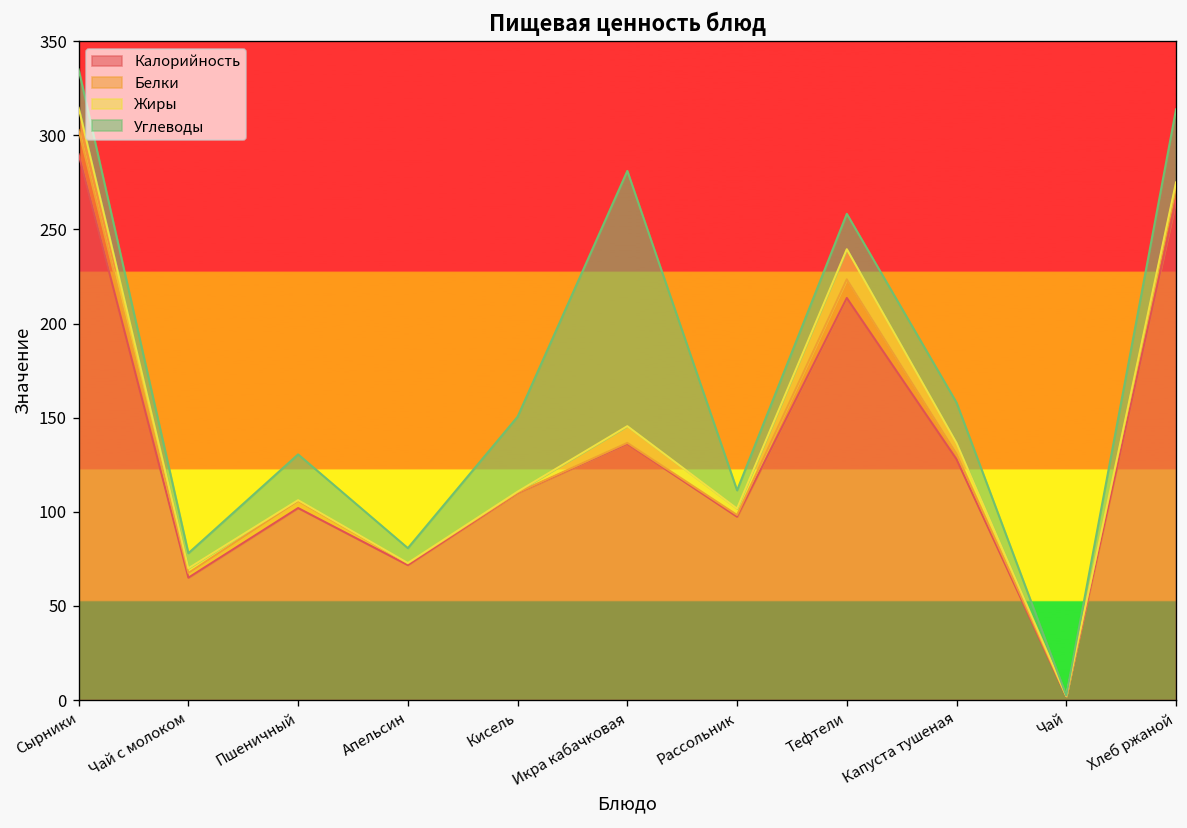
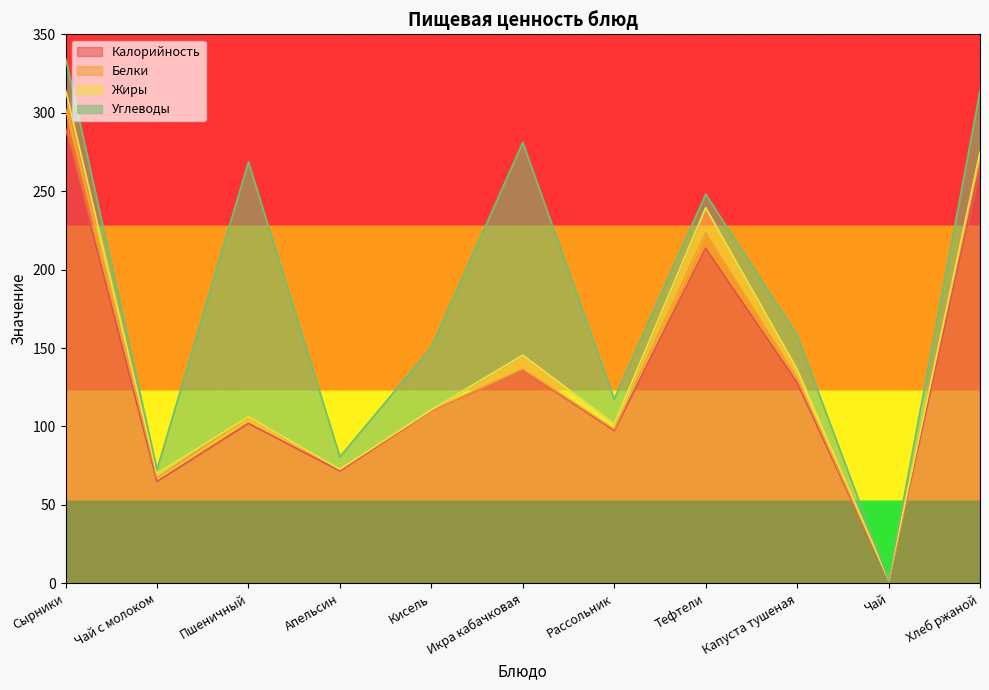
Углеводы, Чай с молоком: 8 -> 3
Углеводы, Пшеничный: 24 -> 162
Углеводы, Рассольник: 10 -> 16
Углеводы, Тефтели: 19 -> 9
